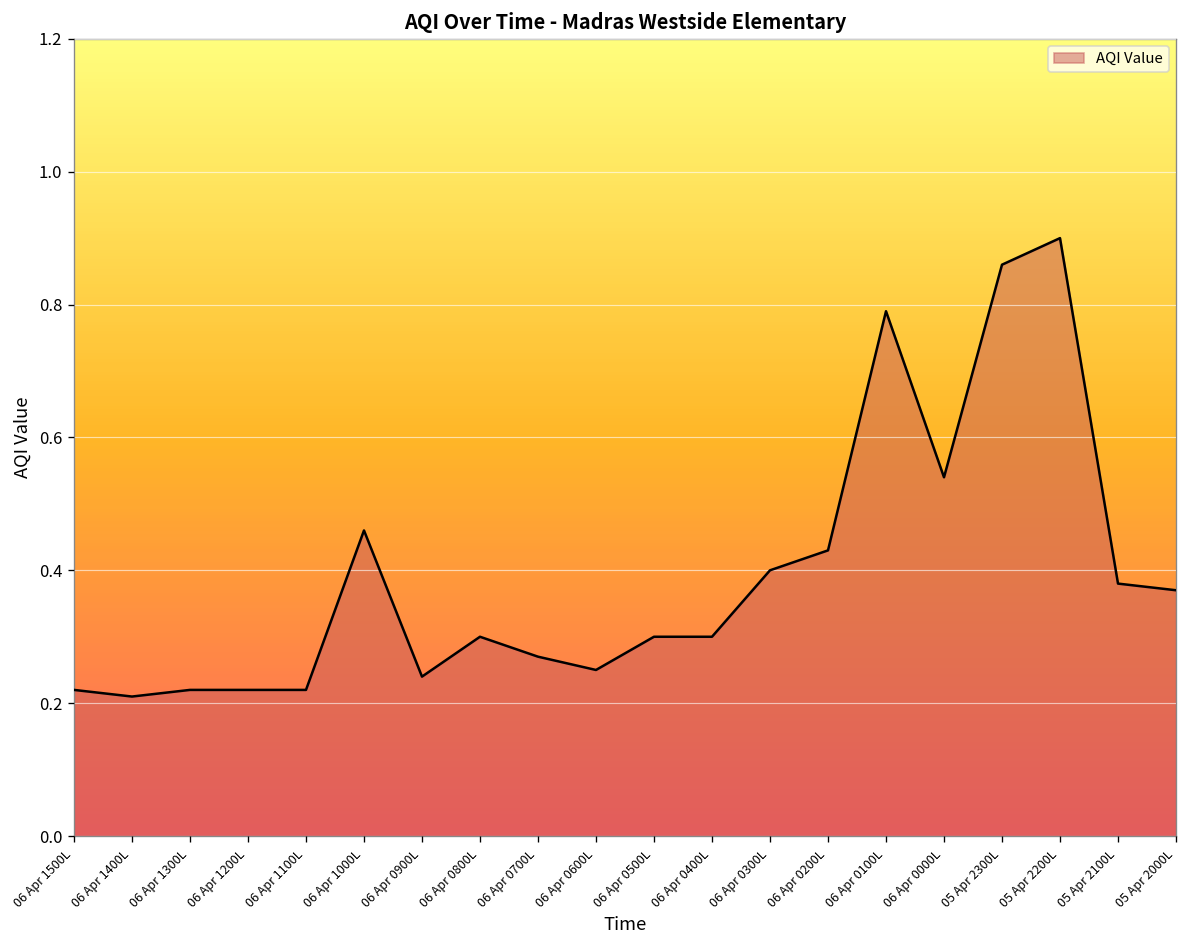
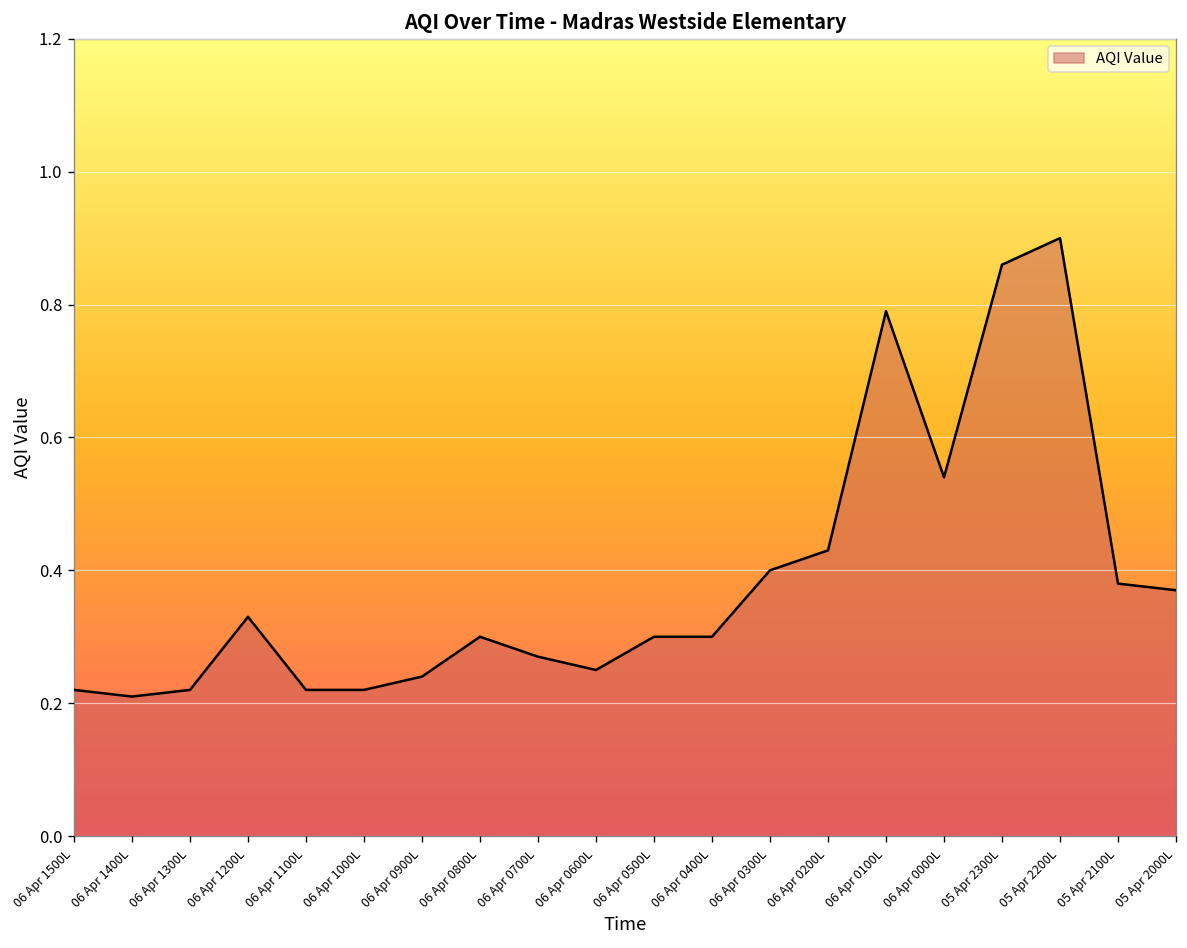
06 Apr 1200L: 0.22 -> 0.33
06 Apr 1000L: 0.46 -> 0.22
